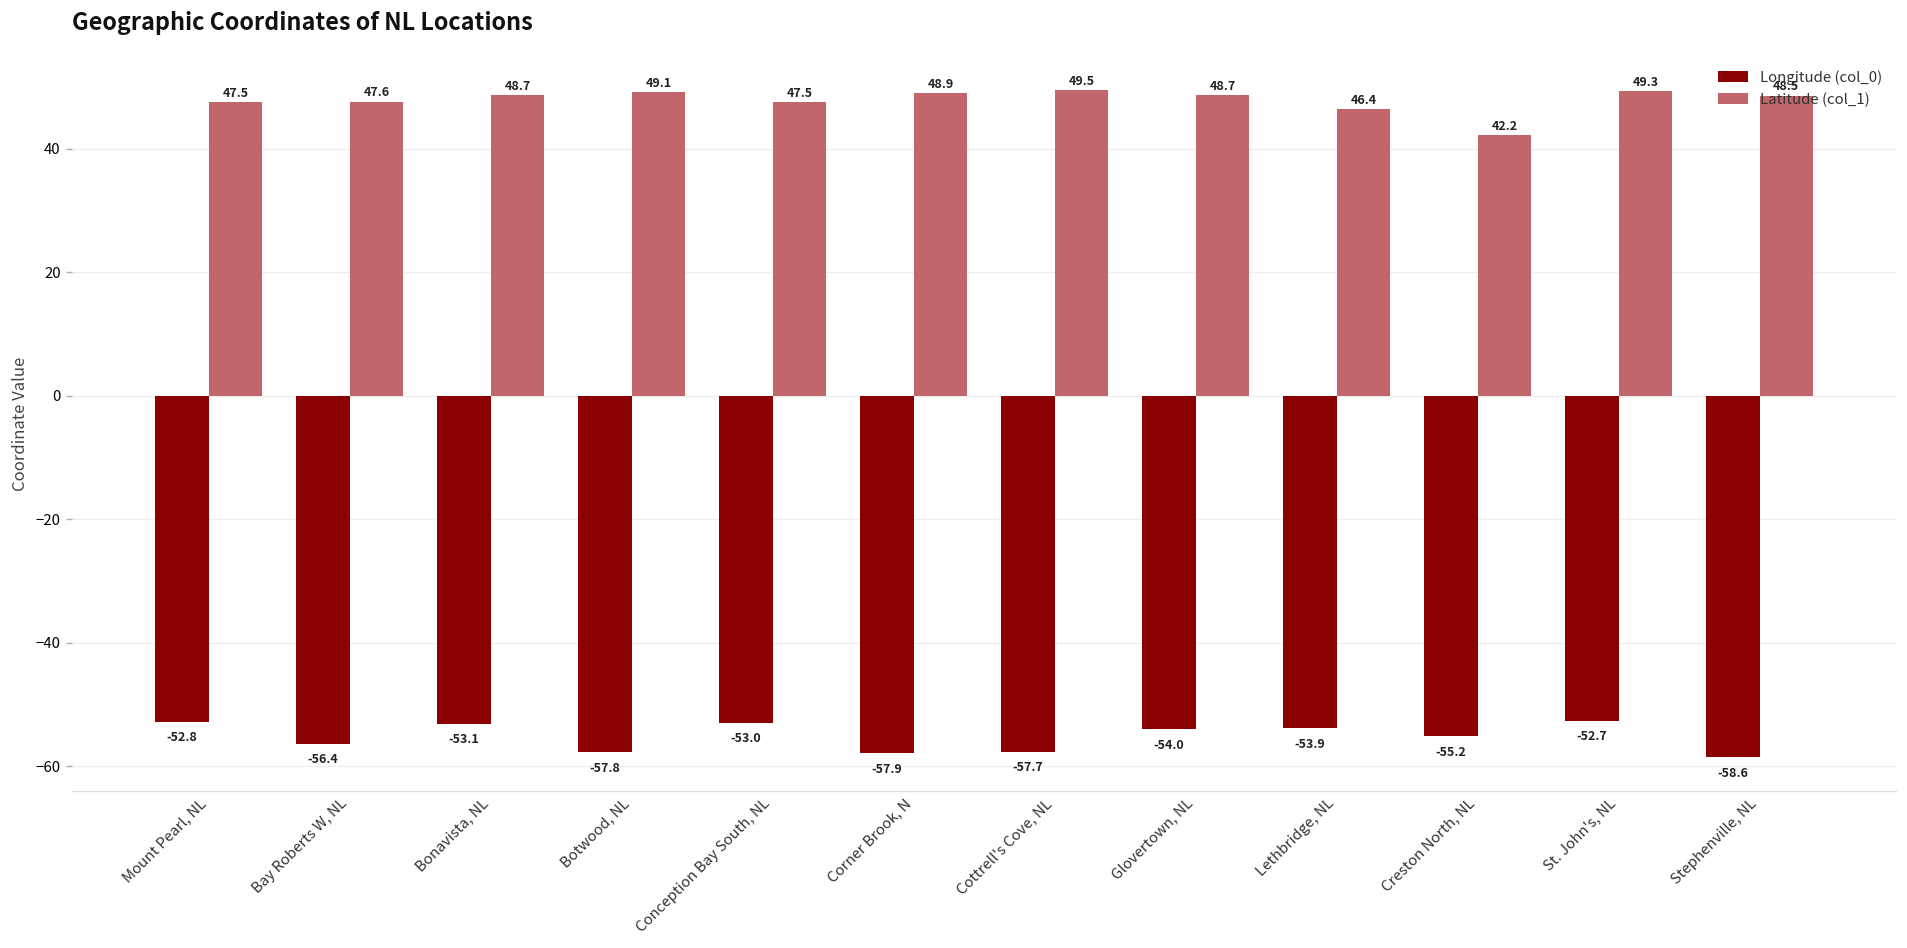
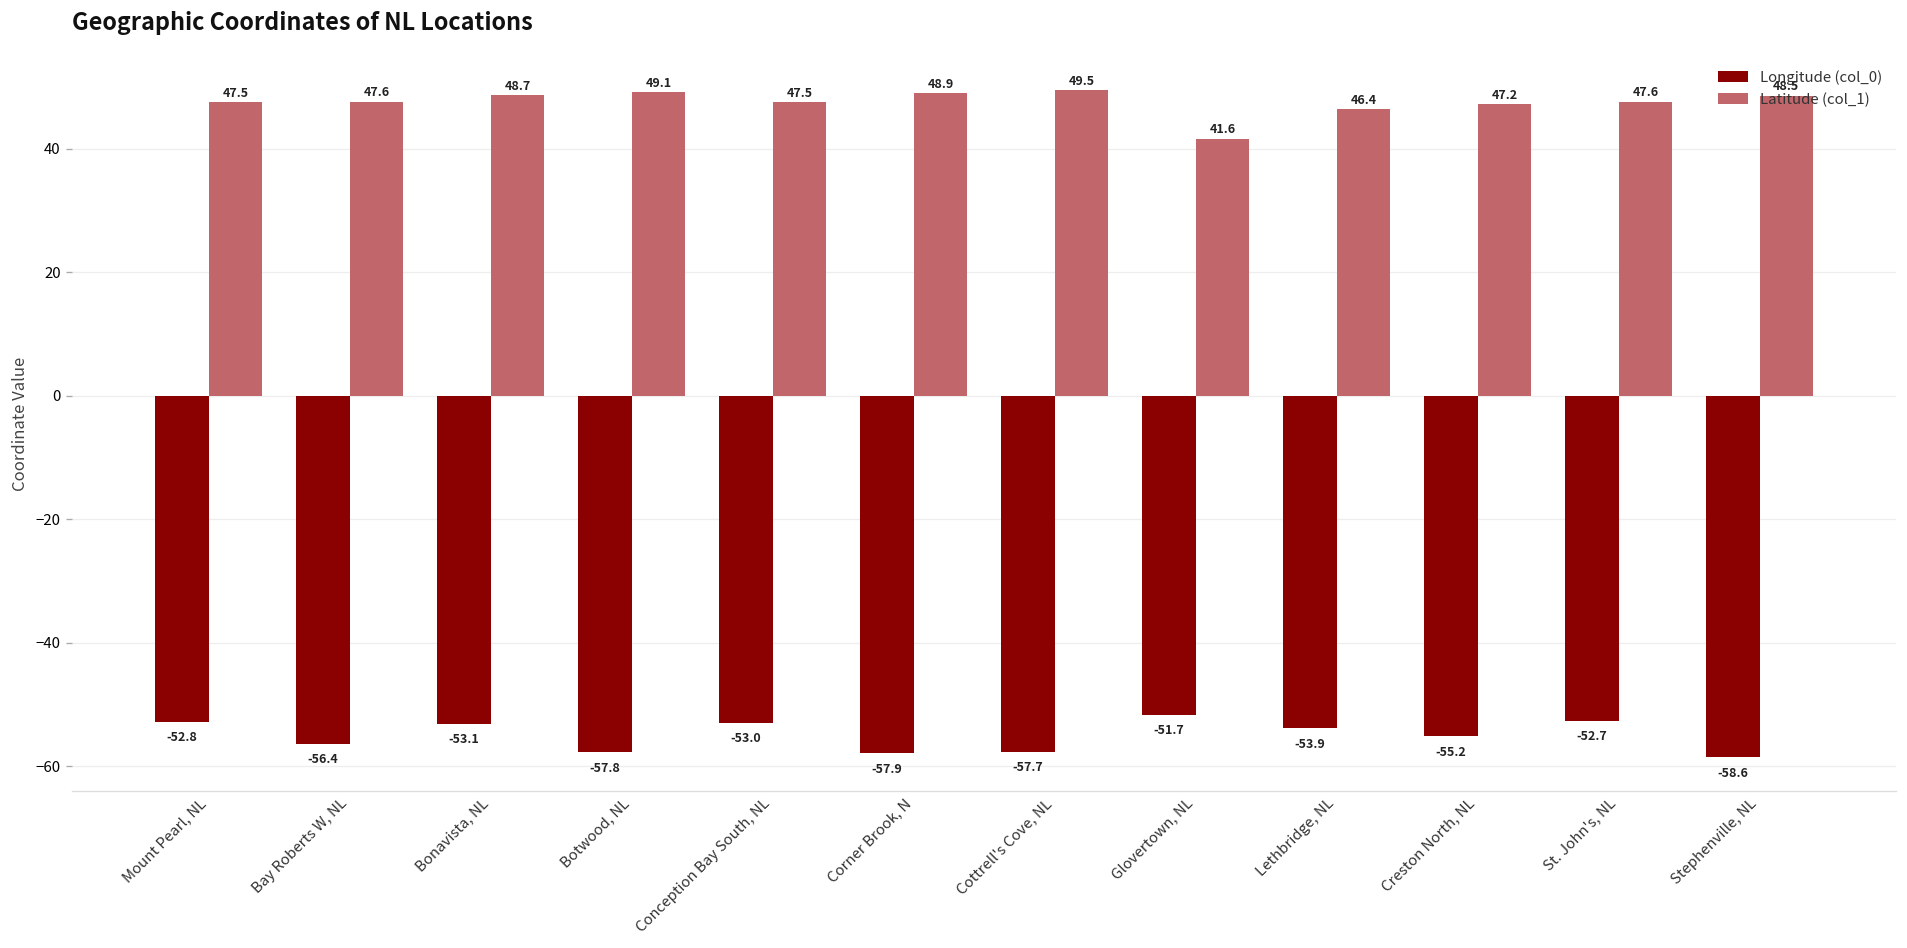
Longitude (col_0), Glovertown, NL: -54.0 -> -51.7
Latitude (col_1), Glovertown, NL: 48.7 -> 41.6
Latitude (col_1), Creston North, NL: 42.2 -> 47.2
Latitude (col_1), St. John's, NL: 49.3 -> 47.6
